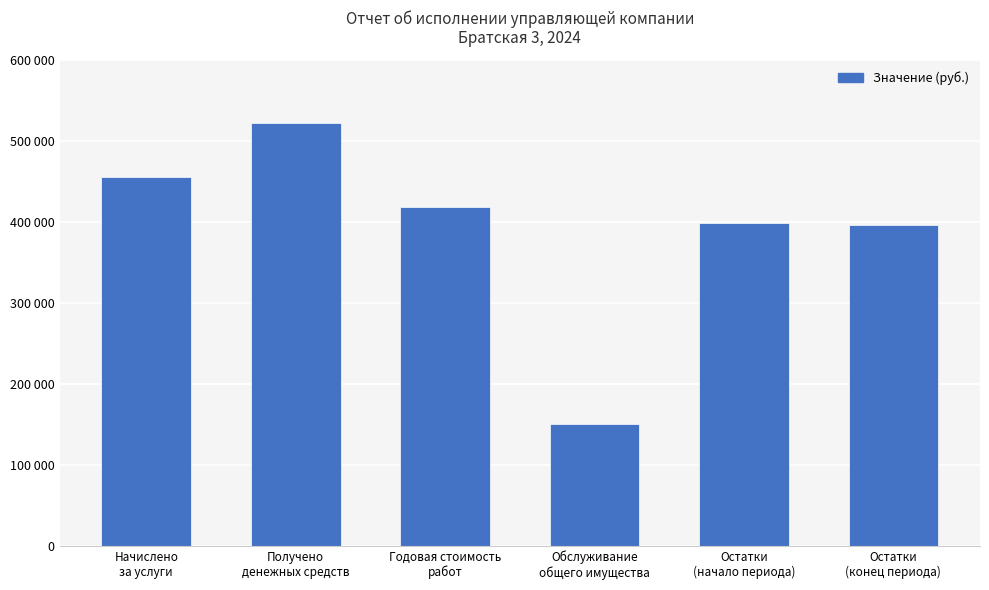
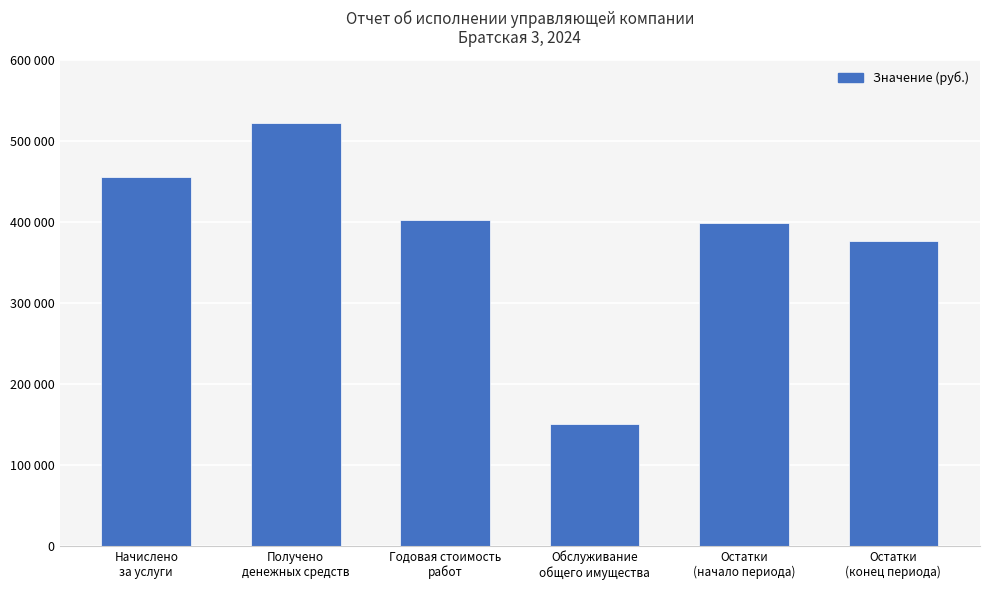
Годовая стоимость работ: 420000 -> 400000
Остатки (конец периода): 400000 -> 380000
